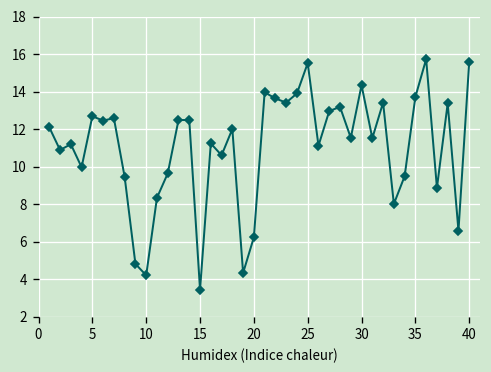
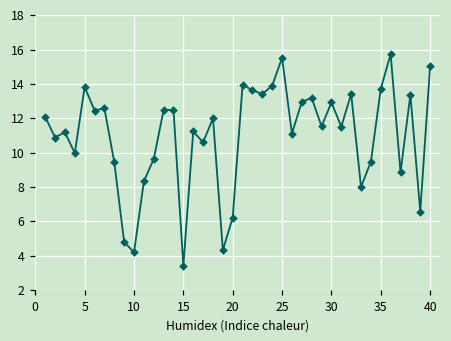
5: 12.7 -> 13.8
30: 14.4 -> 12.9
40: 15.6 -> 15.1
